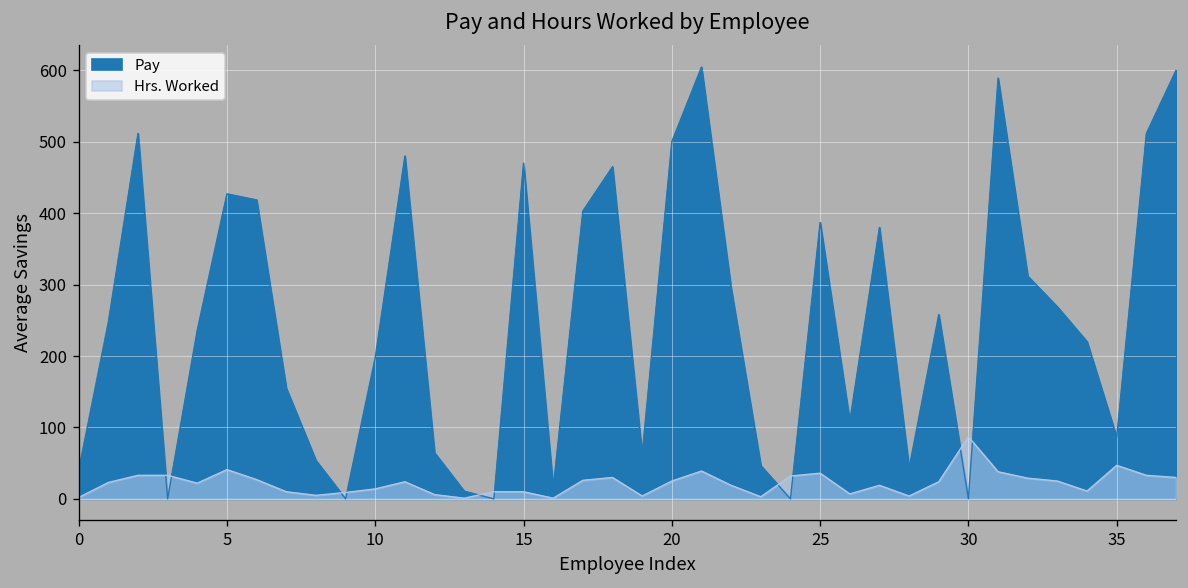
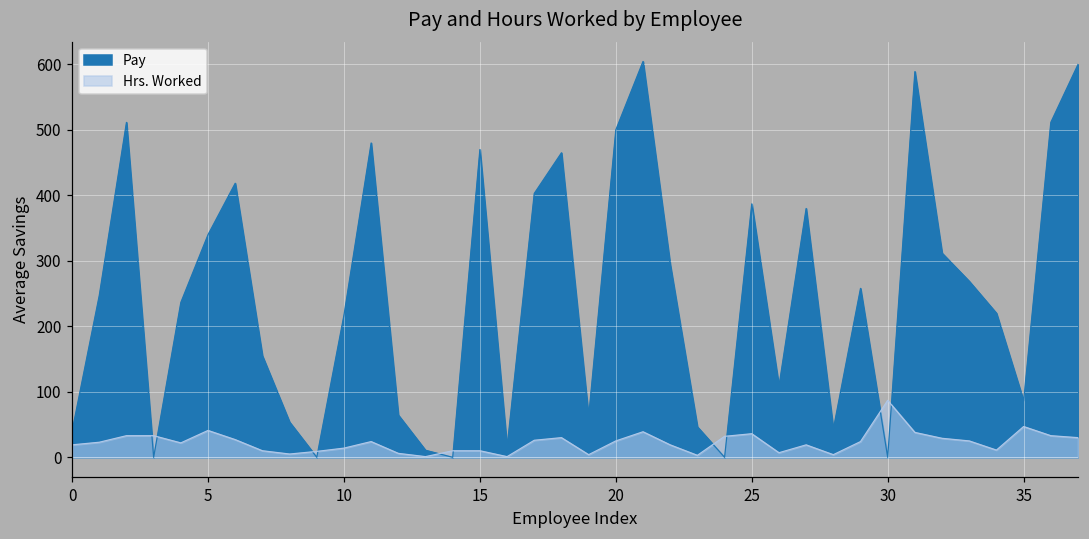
Hrs. Worked, 0: 0 -> 20
Pay, 5: 430 -> 340
Pay, 10: 200 -> 220
